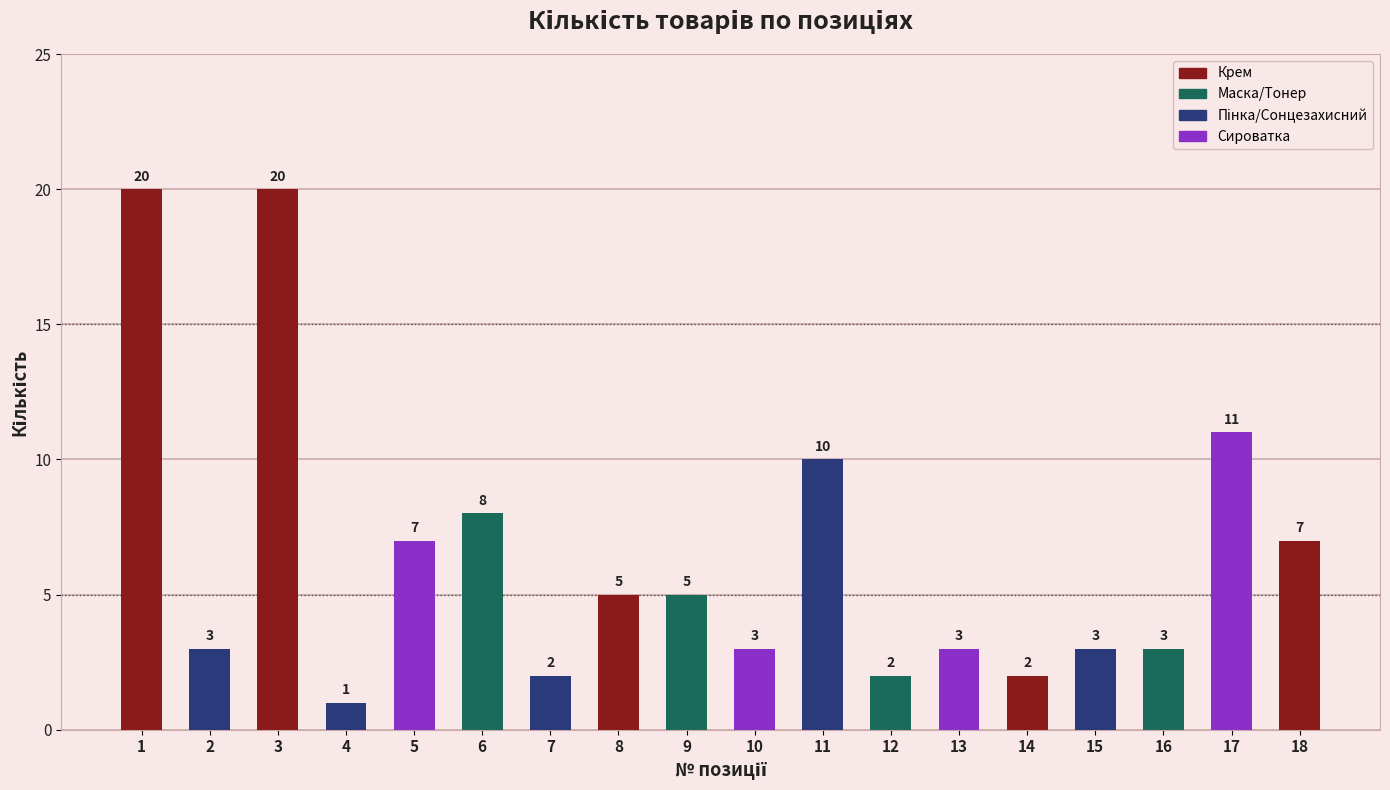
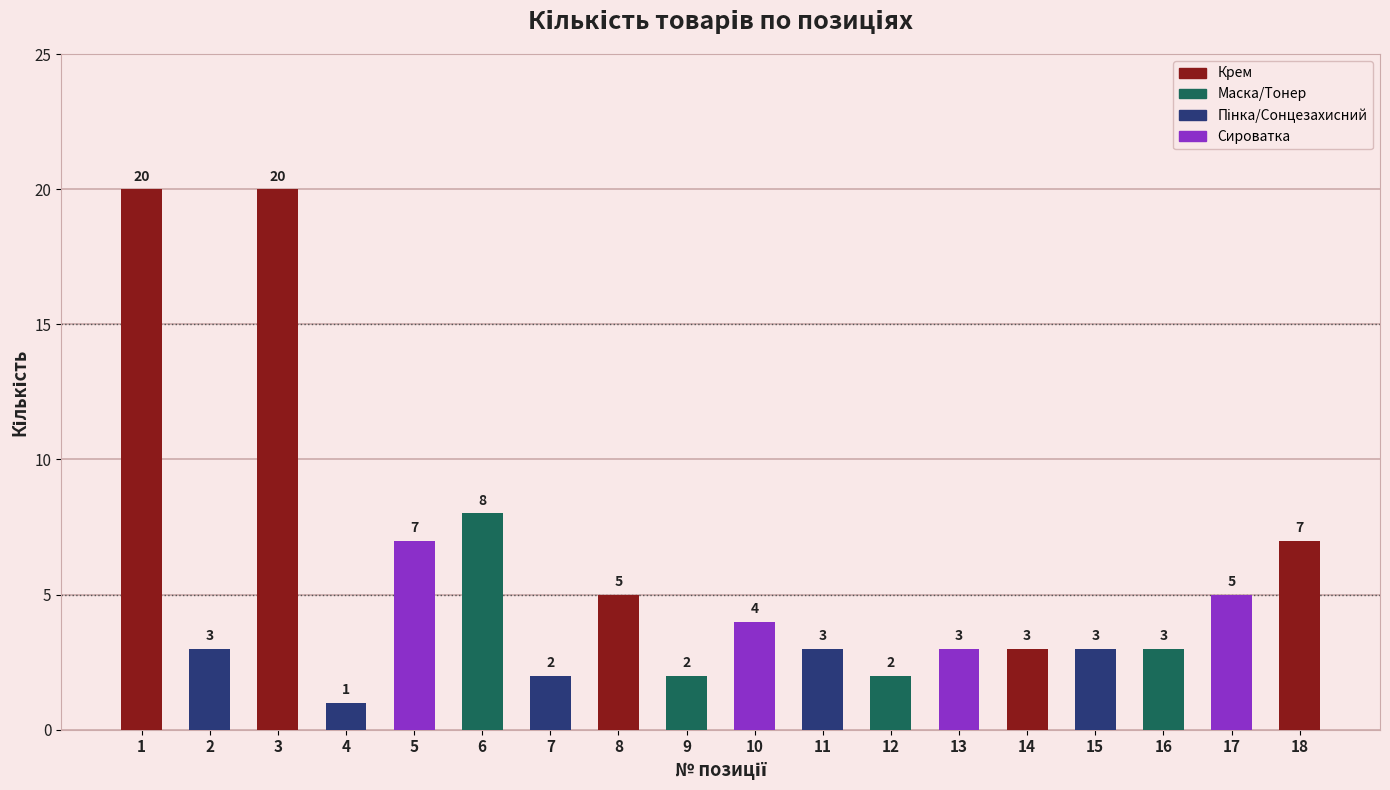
9: 5 -> 2
10: 3 -> 4
11: 10 -> 3
14: 2 -> 3
17: 11 -> 5
